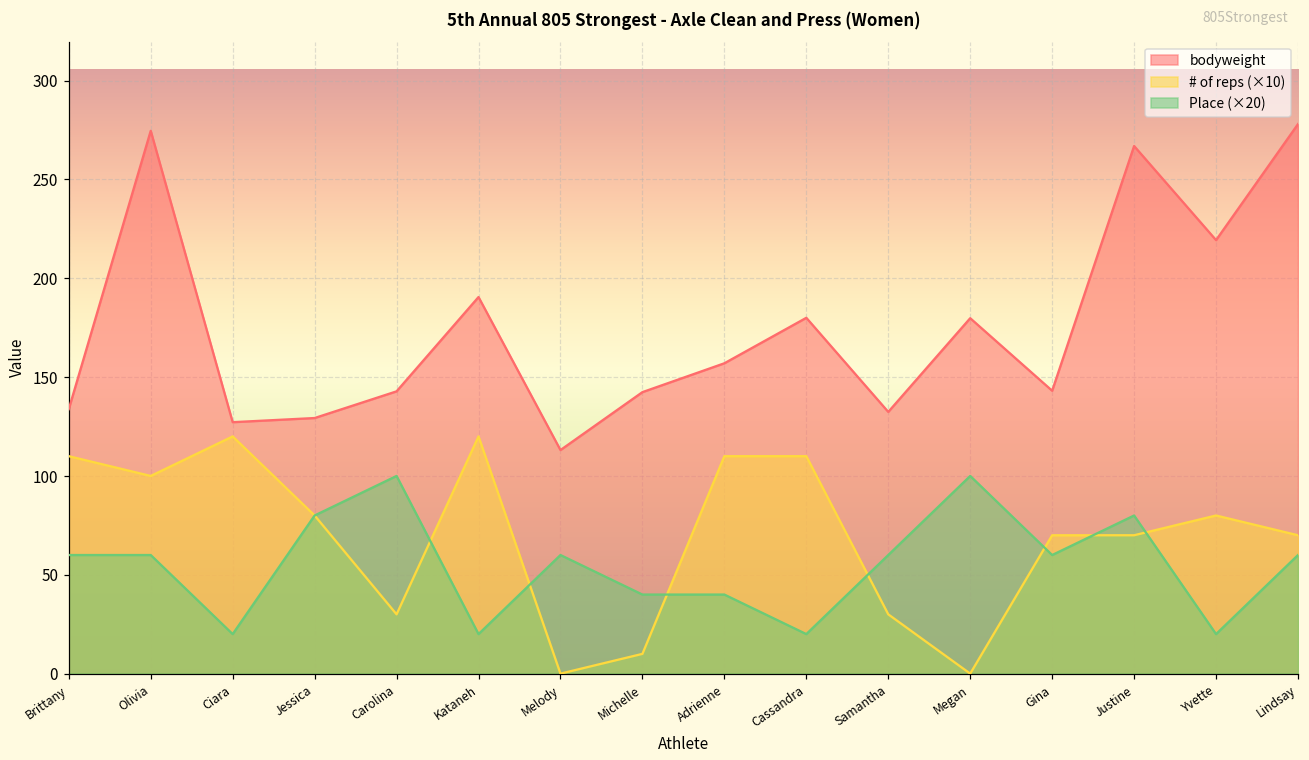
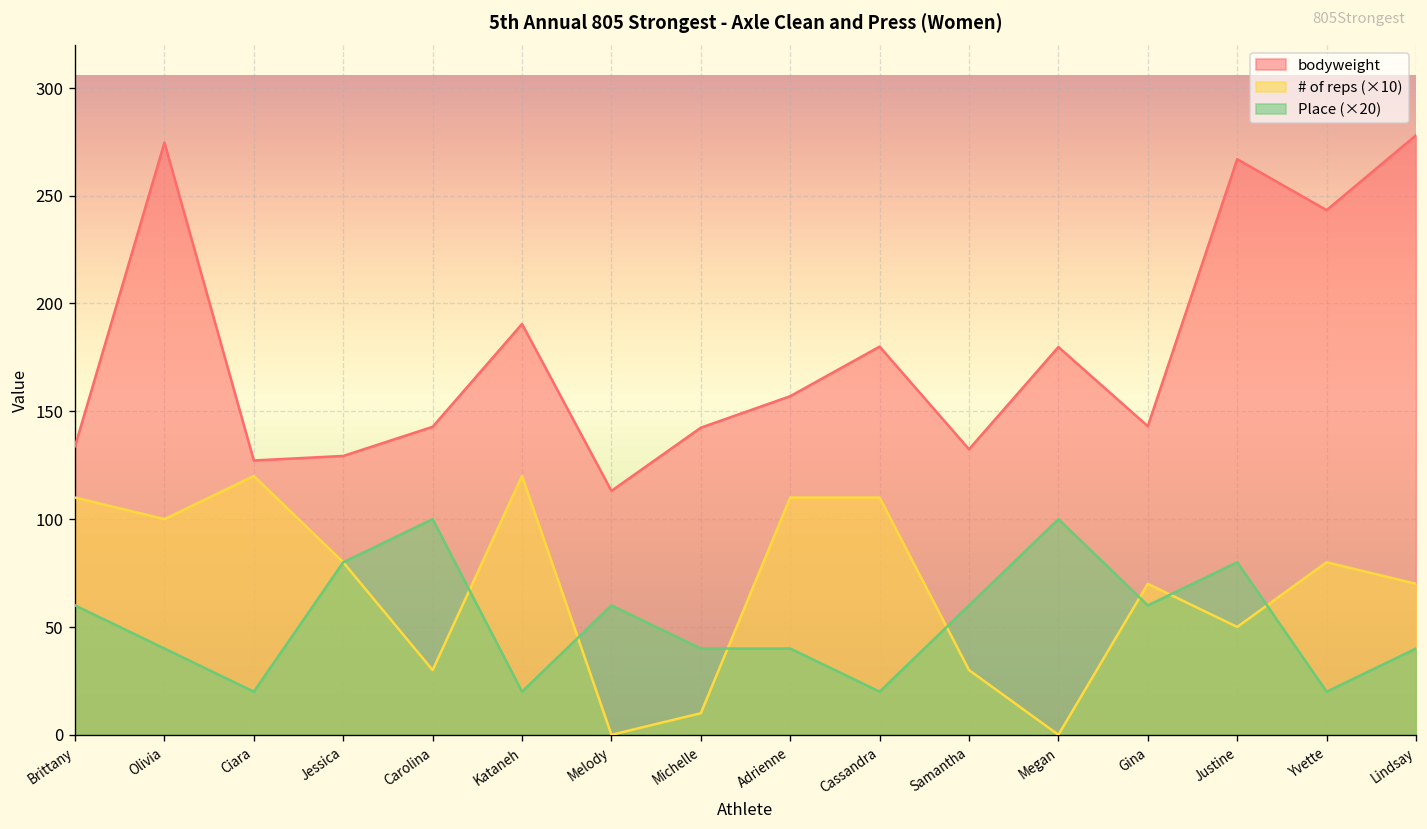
Place (×20), Olivia: 60 -> 40
# of reps (×10), Justine: 70 -> 50
bodyweight, Yvette: 219 -> 243
Place (×20), Lindsay: 60 -> 40
